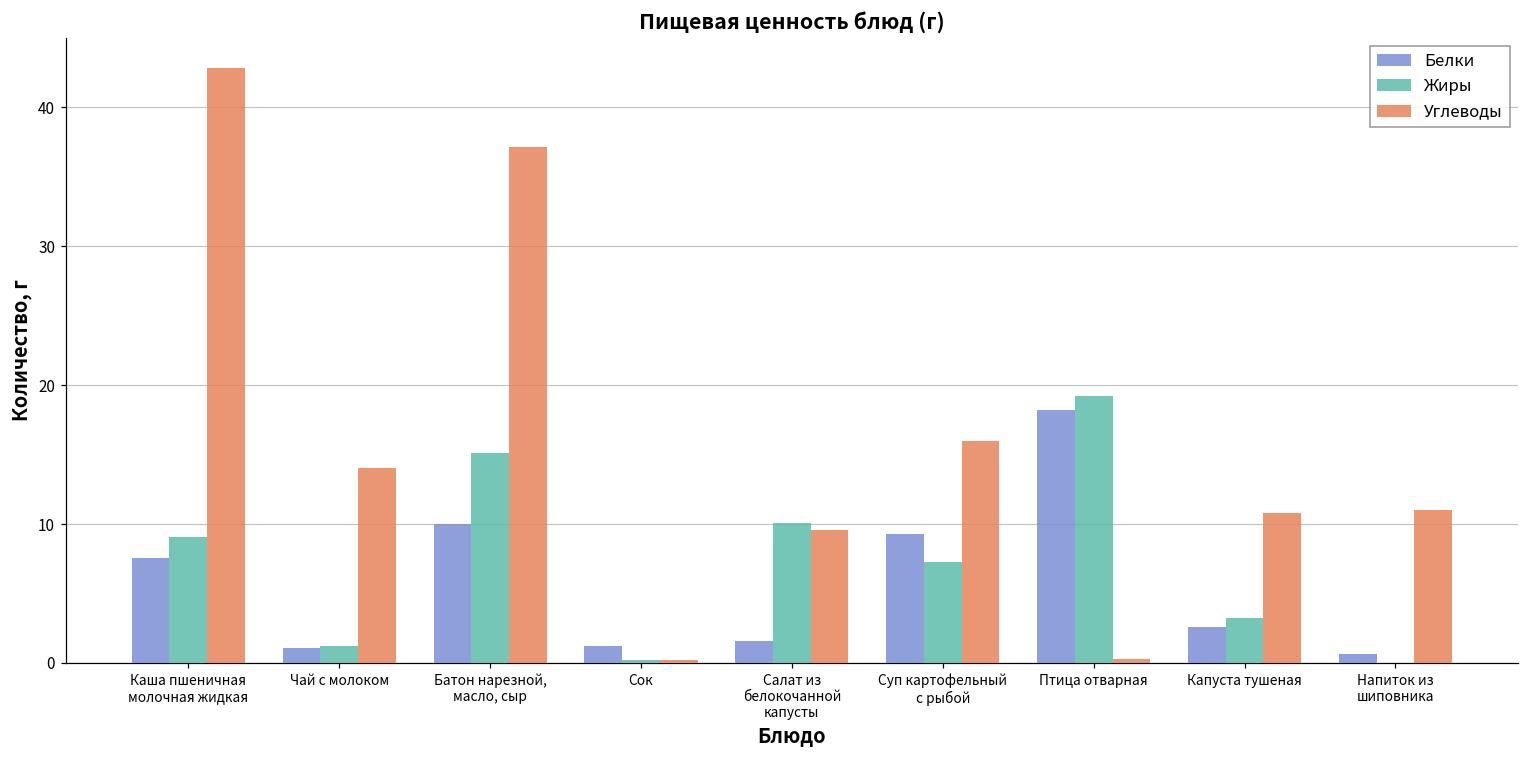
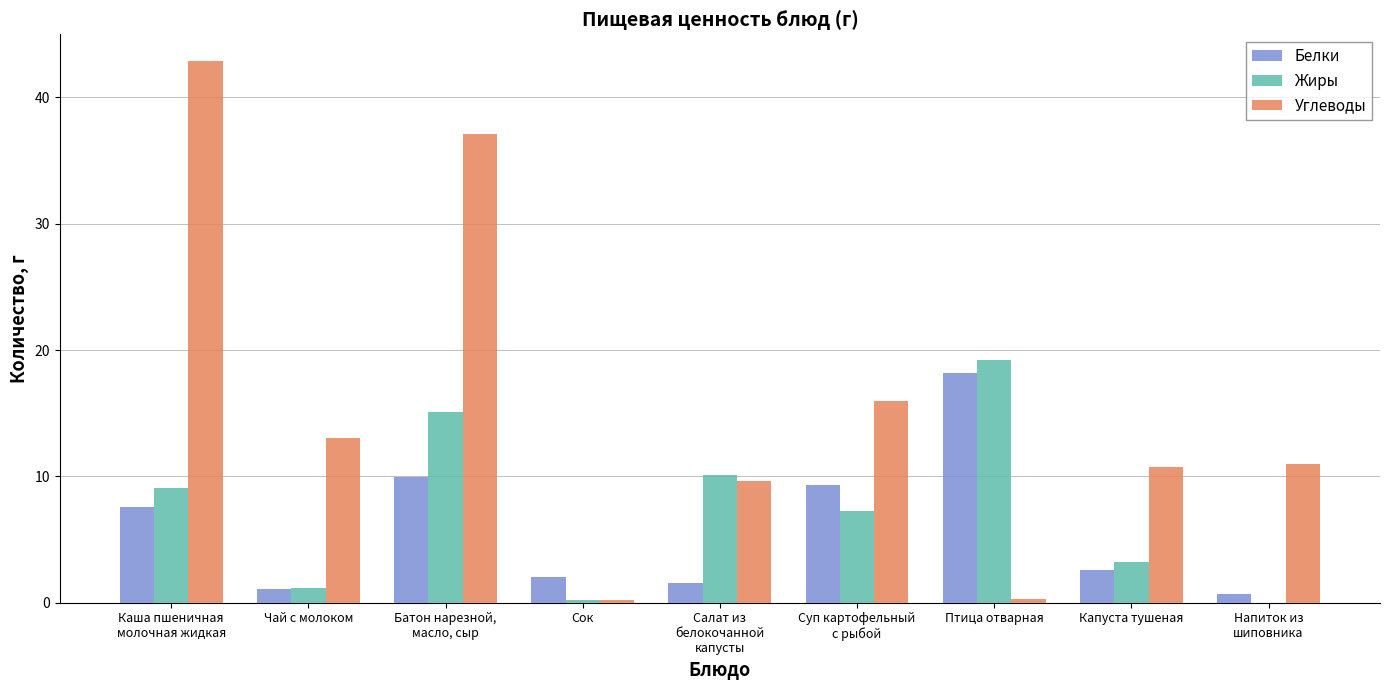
Углеводы, Чай с молоком: 14.0 -> 13.0
Белки, Сок: 1.2 -> 2.0
